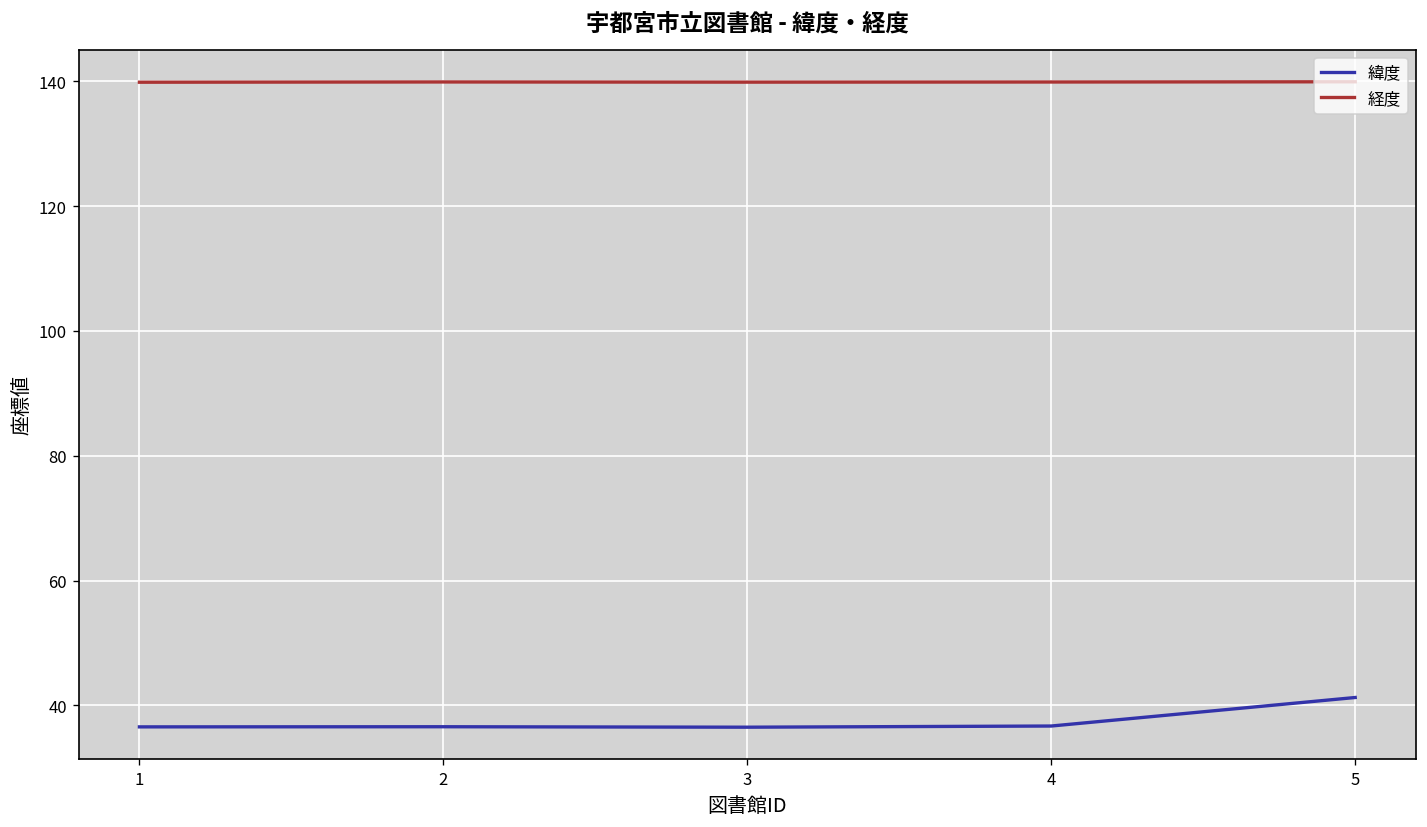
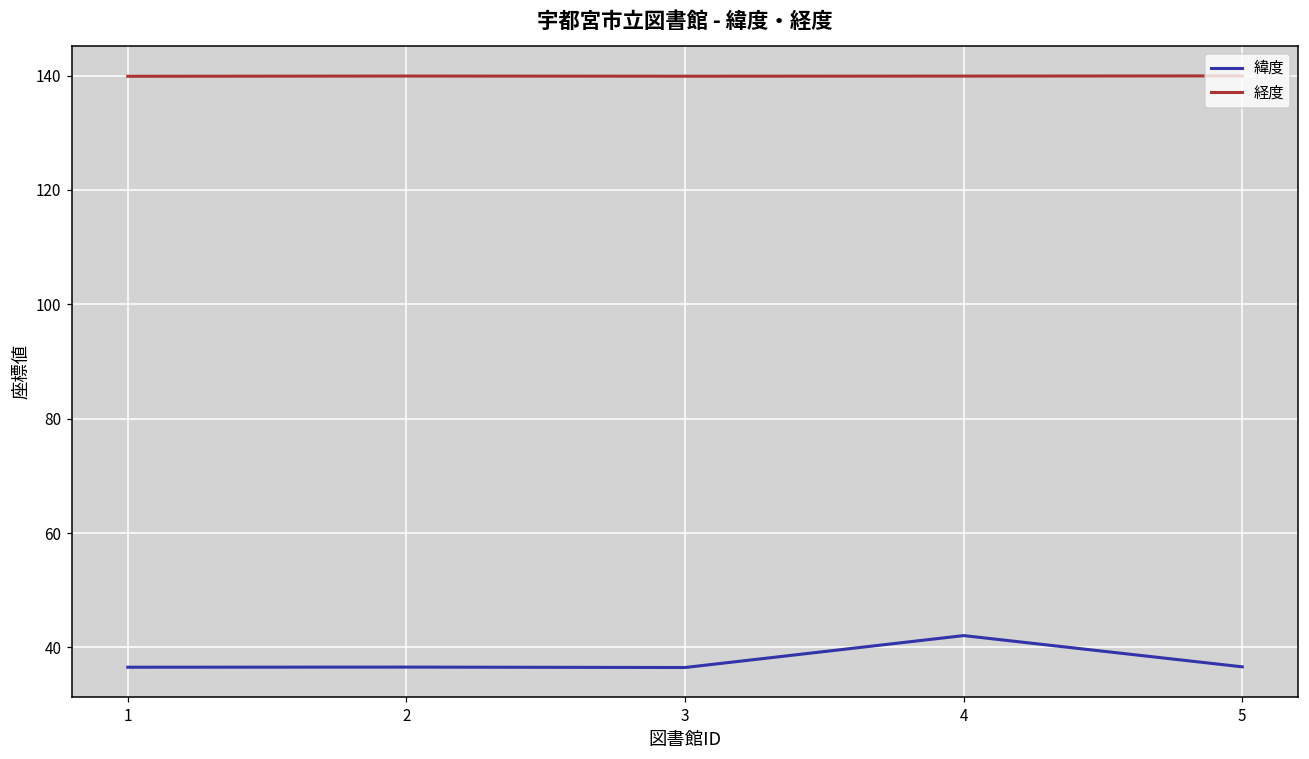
緯度, 4: 37 -> 42
緯度, 5: 41 -> 37
